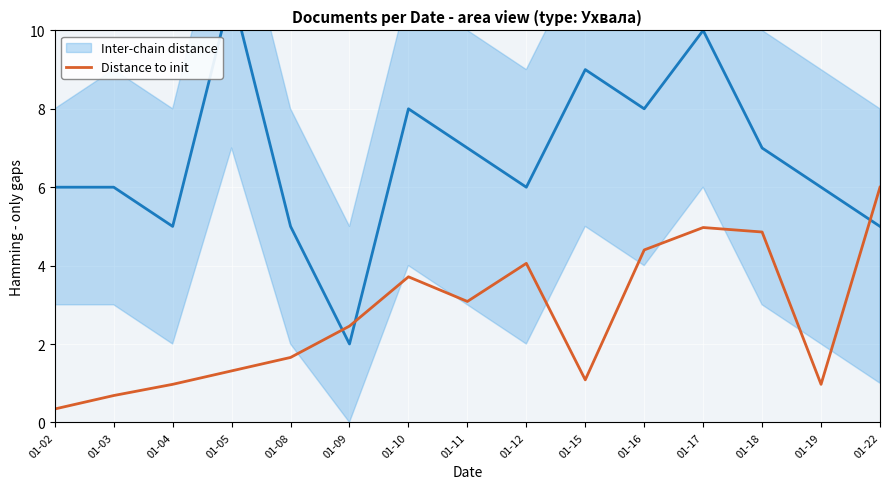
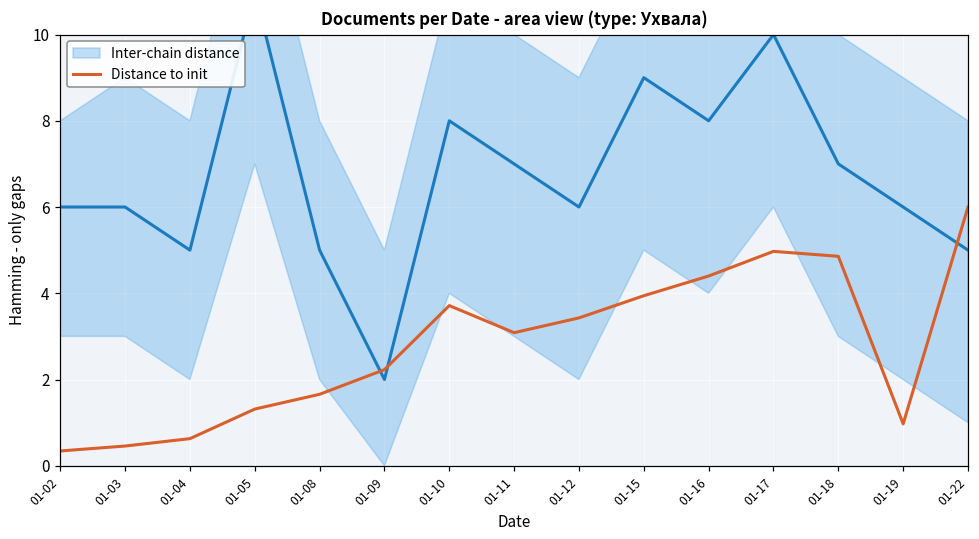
Distance to init, 01-03: 0.7 -> 0.5
Distance to init, 01-04: 1.0 -> 0.6
Distance to init, 01-09: 2.5 -> 2.2
Distance to init, 01-12: 4.1 -> 3.4
Distance to init, 01-15: 1.1 -> 3.9
